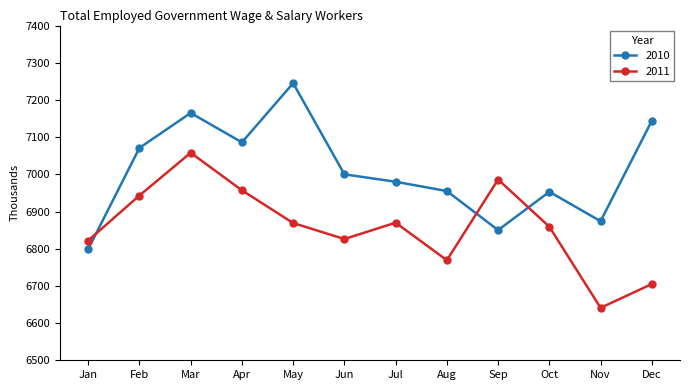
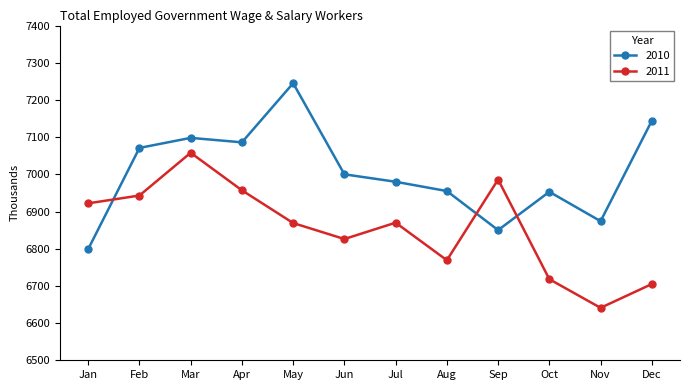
2011, Jan: 6820 -> 6920
2010, Mar: 7170 -> 7100
2011, Oct: 6860 -> 6720
